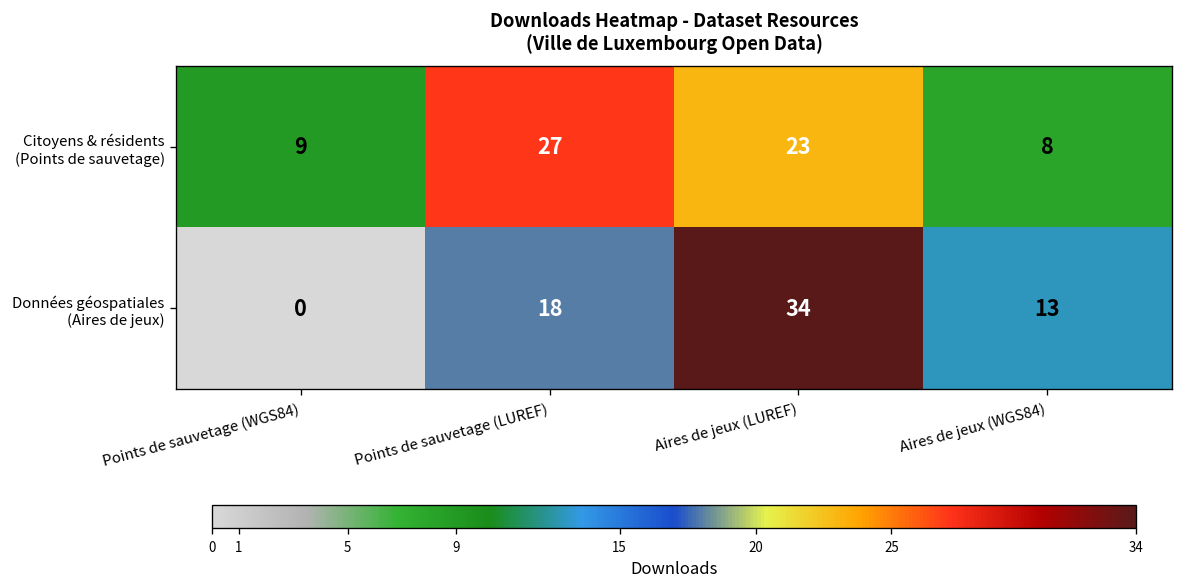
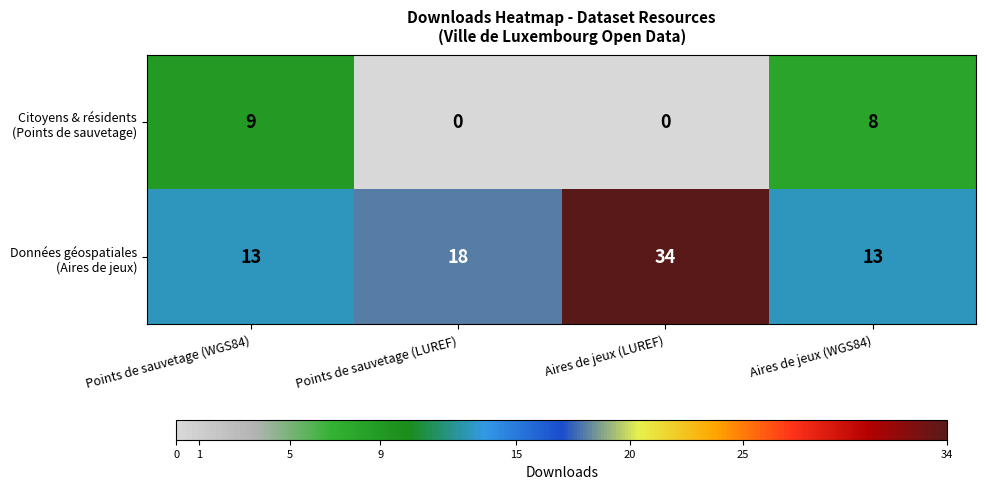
Citoyens & résidents (Points de sauvetage), Points de sauvetage (LUREF): 27 -> 0
Citoyens & résidents (Points de sauvetage), Aires de jeux (LUREF): 23 -> 0
Données géospatiales (Aires de jeux), Points de sauvetage (WGS84): 0 -> 13
